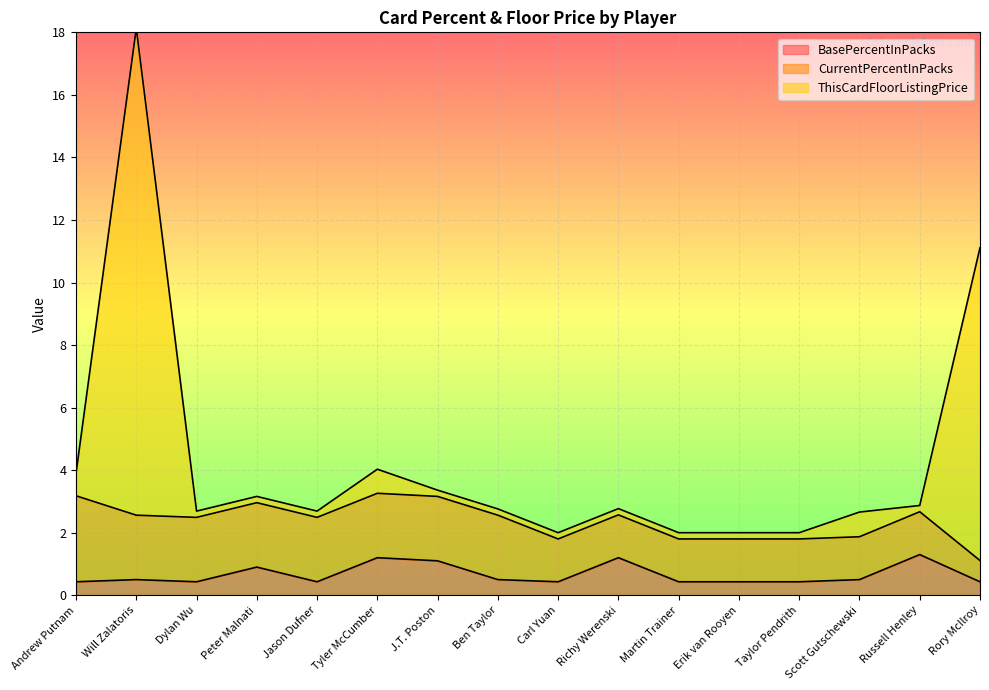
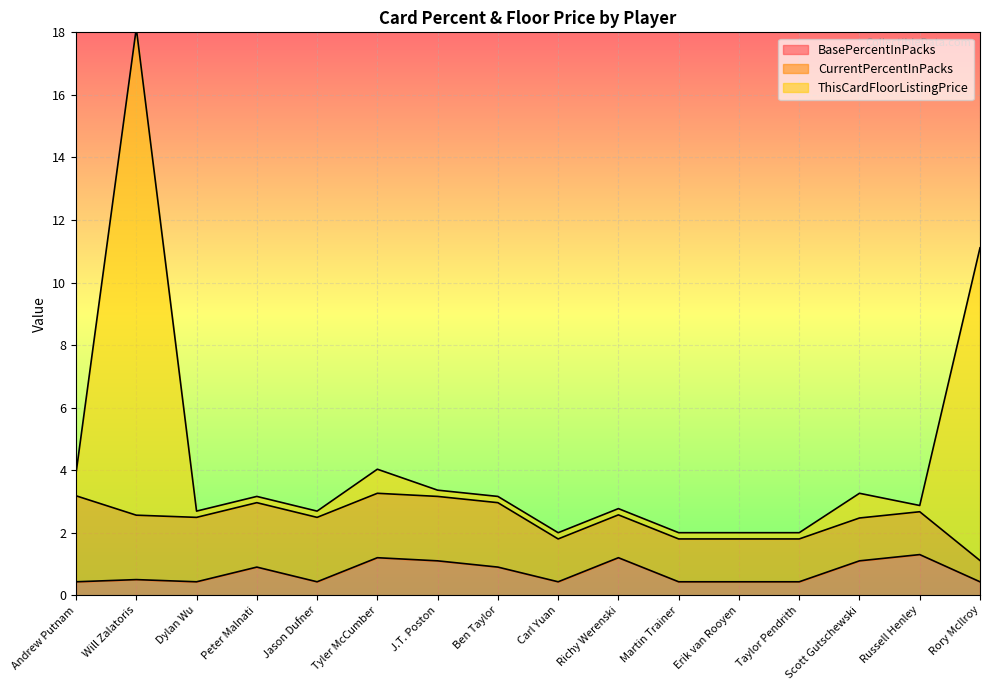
BasePercentInPacks, Ben Taylor: 0.5 -> 0.9
BasePercentInPacks, Scott Gutschewski: 0.5 -> 1.1
